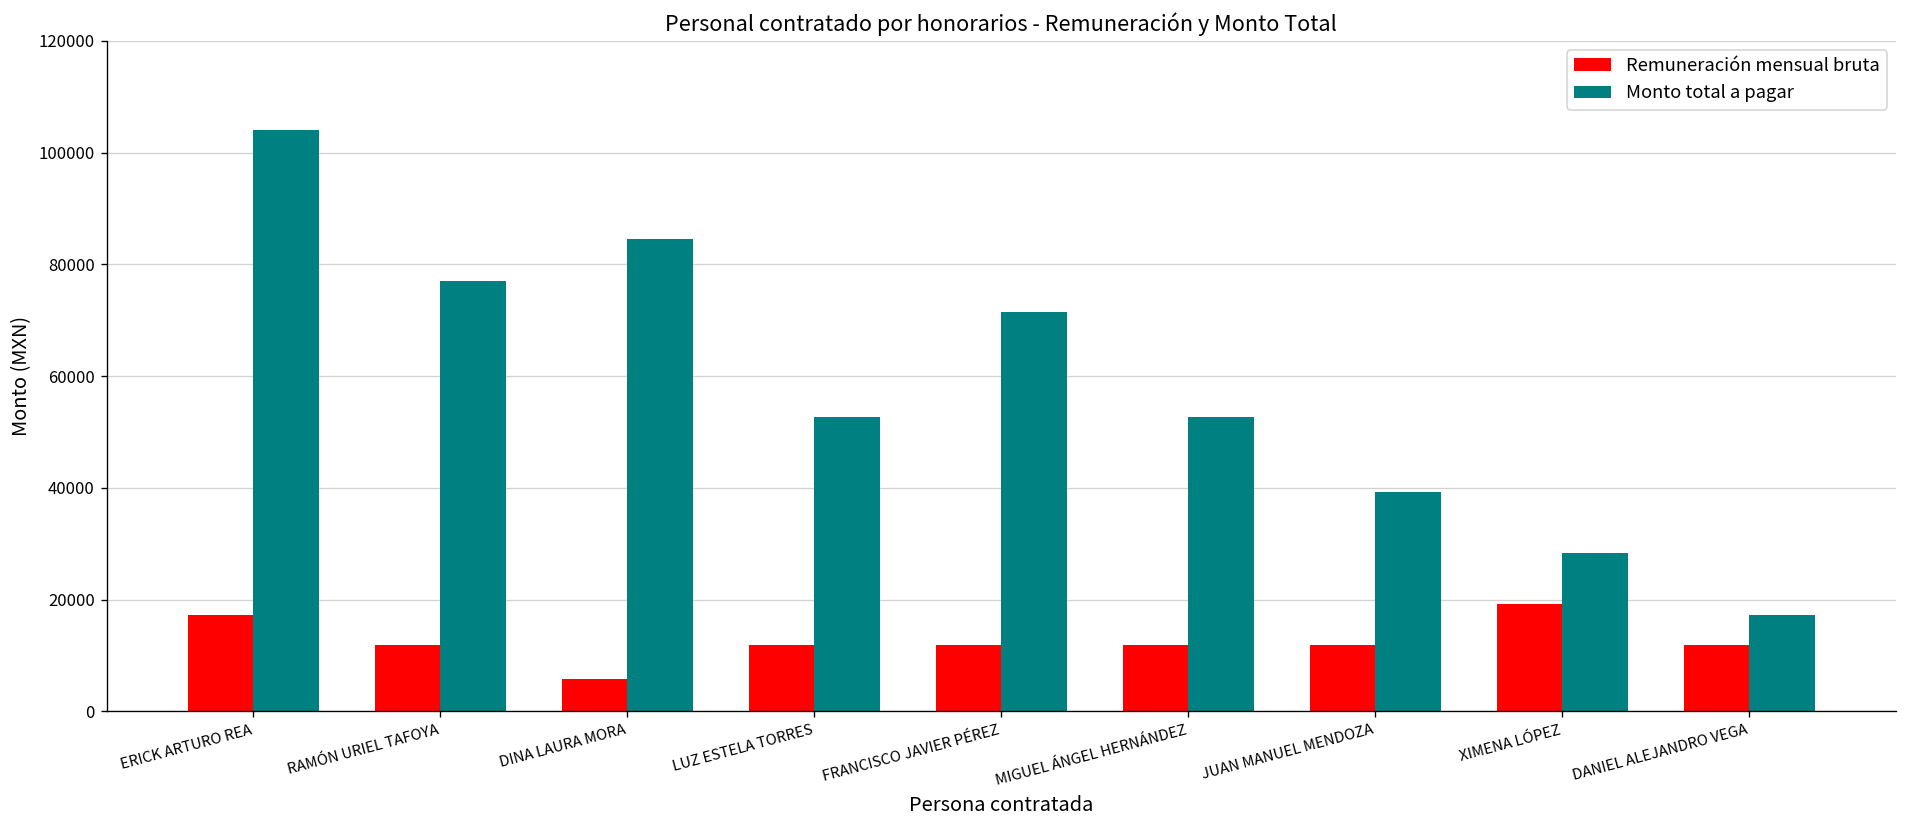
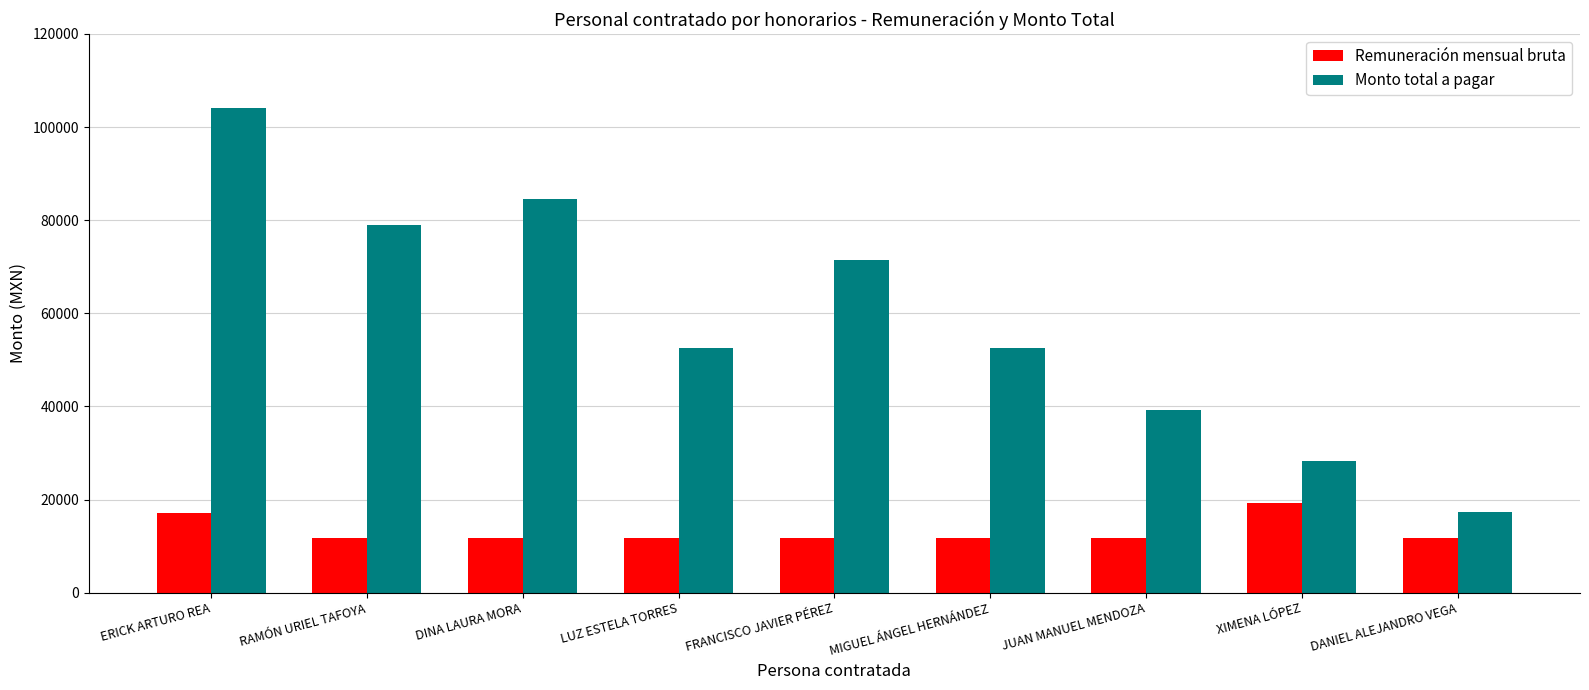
Monto total a pagar, RAMÓN URIEL TAFOYA: 77000 -> 79000
Remuneración mensual bruta, DINA LAURA MORA: 6000 -> 12000
